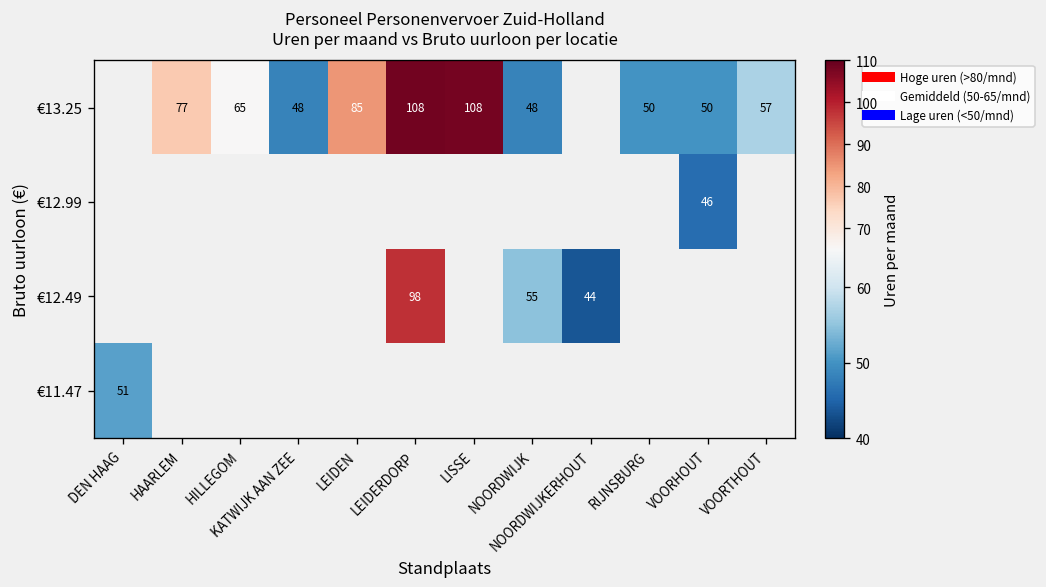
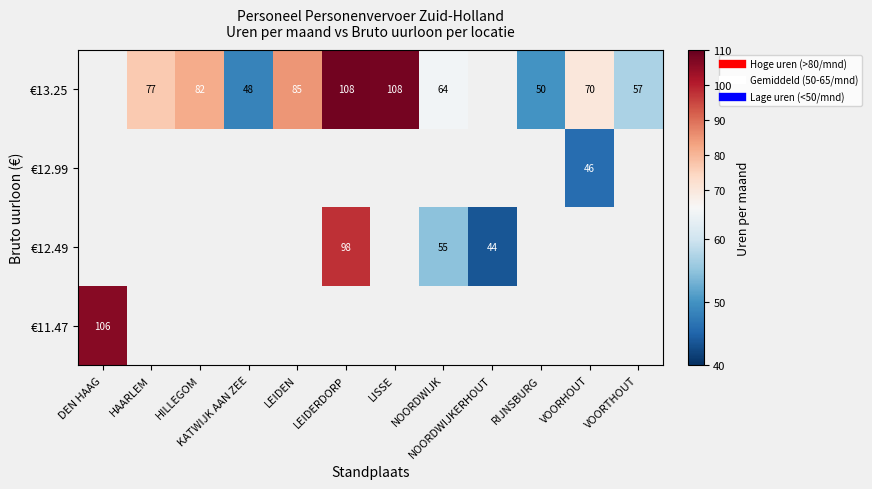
€13.25, HILLEGOM: 65 -> 82
€13.25, NOORDWIJK: 48 -> 64
€13.25, VOORHOUT: 50 -> 70
€11.47, DEN HAAG: 51 -> 106
